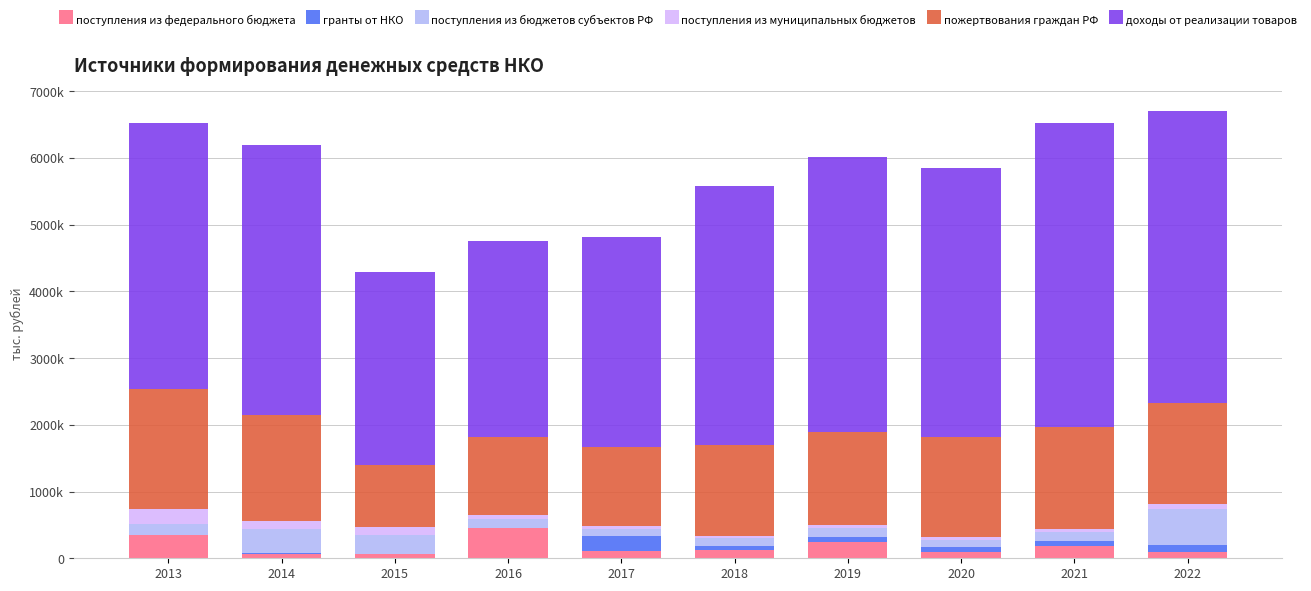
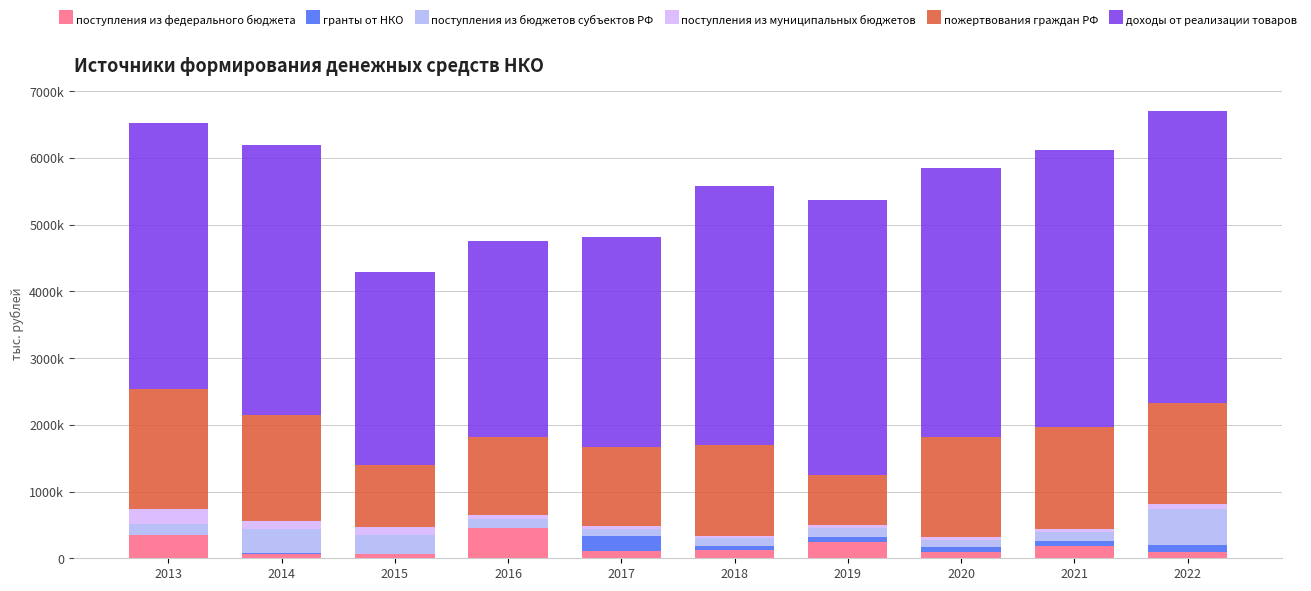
пожертвования граждан РФ, 2019: 1400000 -> 700000
доходы от реализации товаров, 2021: 4600000 -> 4200000
